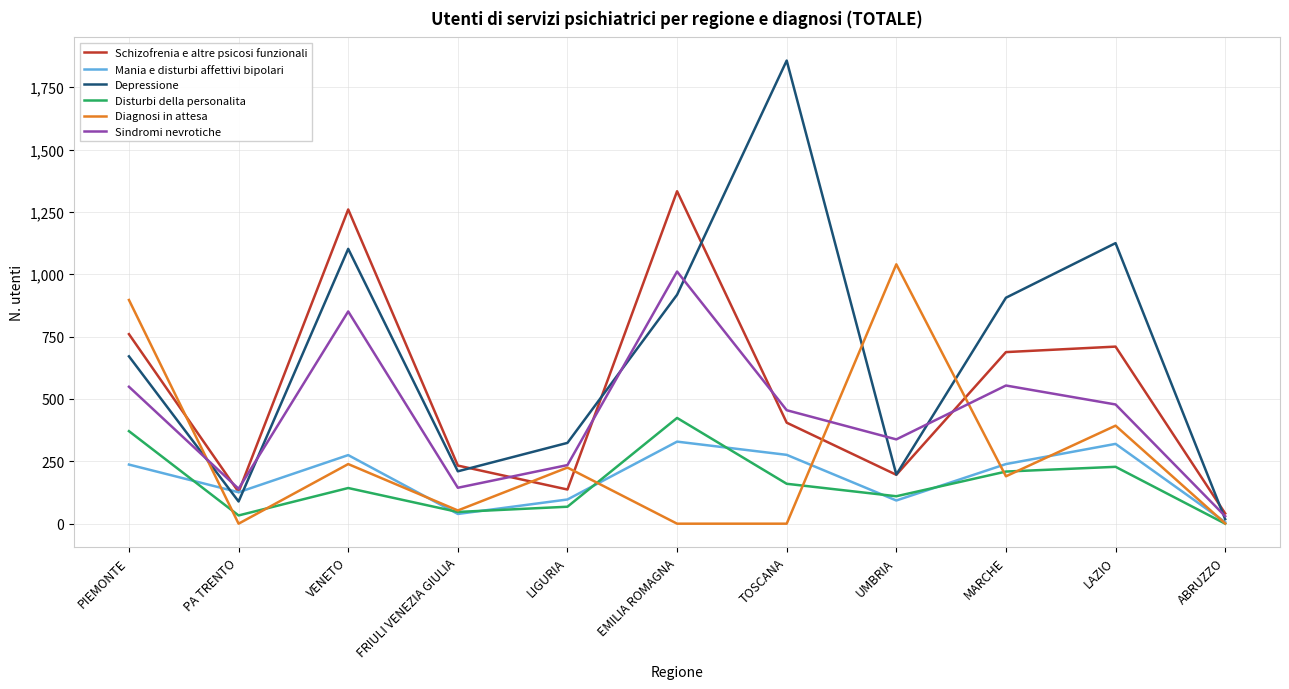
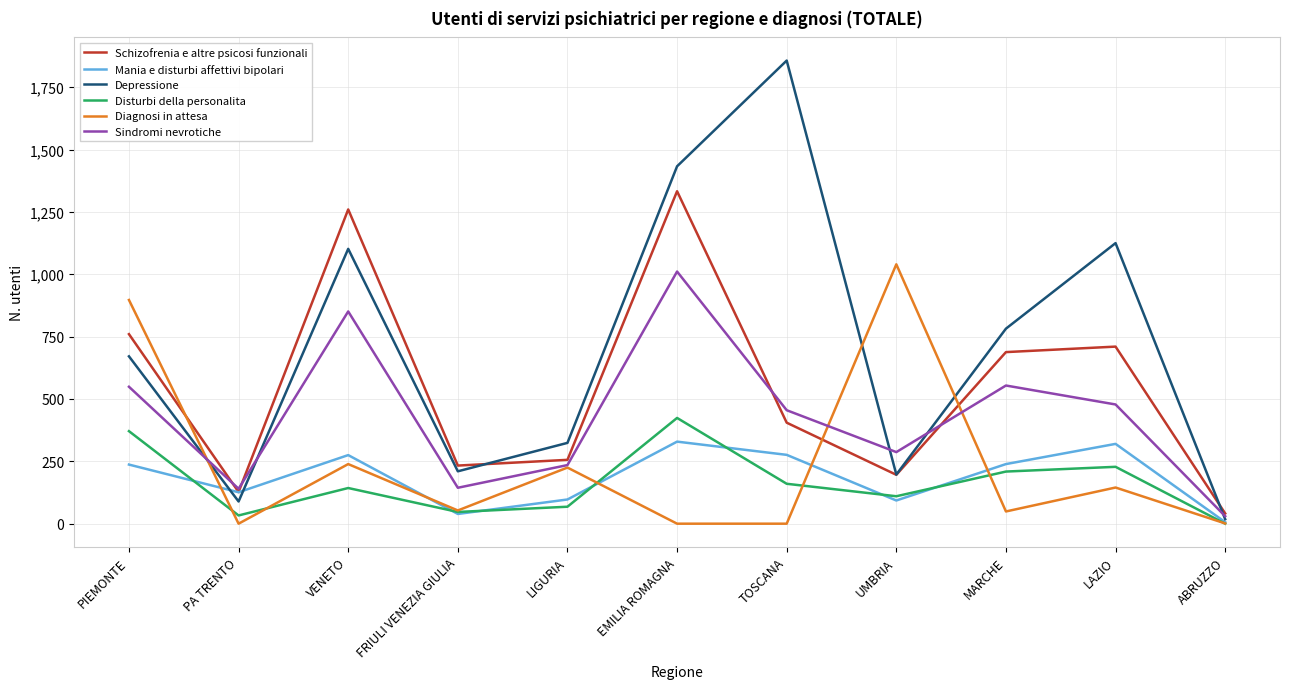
Schizofrenia e altre psicosi funzionali, LIGURIA: 140 -> 260
Depressione, EMILIA ROMAGNA: 920 -> 1,430
Sindromi nevrotiche, UMBRIA: 340 -> 290
Depressione, MARCHE: 910 -> 780
Diagnosi in attesa, MARCHE: 190 -> 50
Diagnosi in attesa, LAZIO: 390 -> 150
